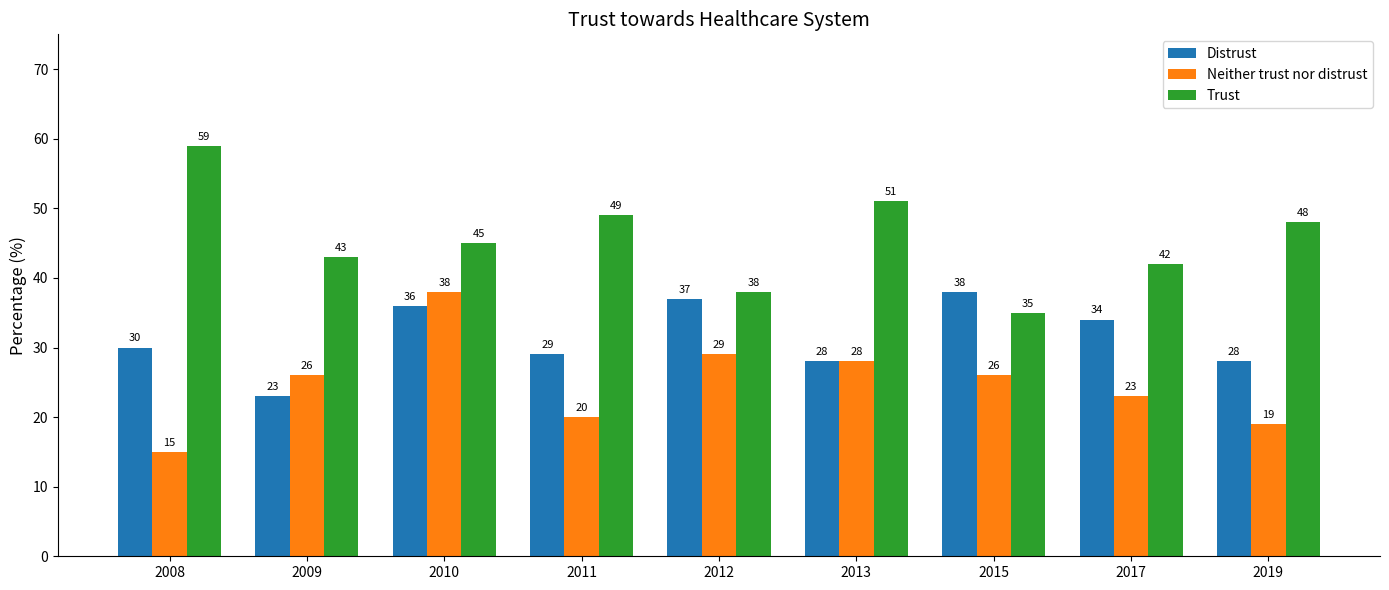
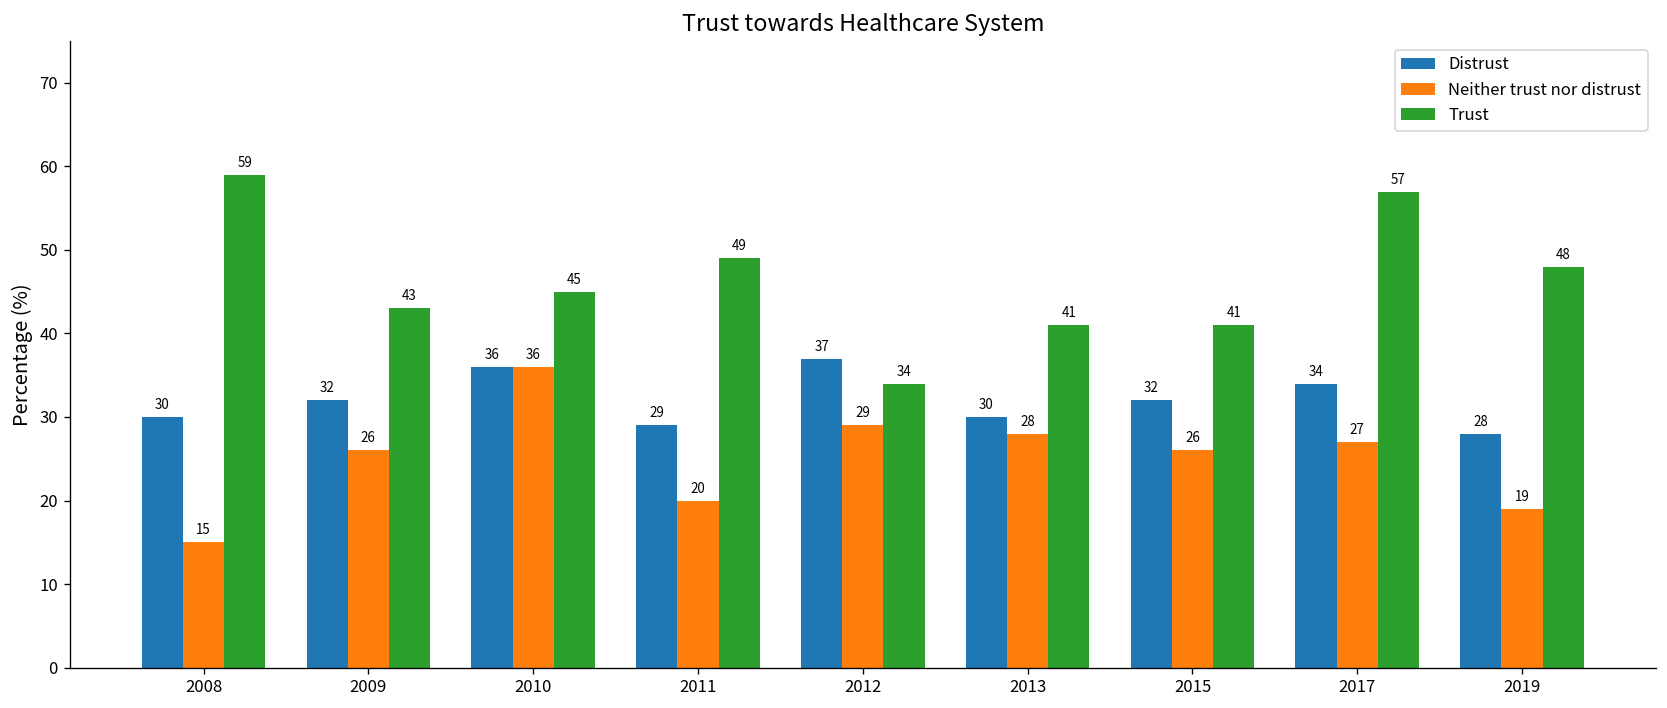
Distrust, 2009: 23 -> 32
Neither trust nor distrust, 2010: 38 -> 36
Trust, 2012: 38 -> 34
Distrust, 2013: 28 -> 30
Trust, 2013: 51 -> 41
Distrust, 2015: 38 -> 32
Trust, 2015: 35 -> 41
Neither trust nor distrust, 2017: 23 -> 27
Trust, 2017: 42 -> 57
